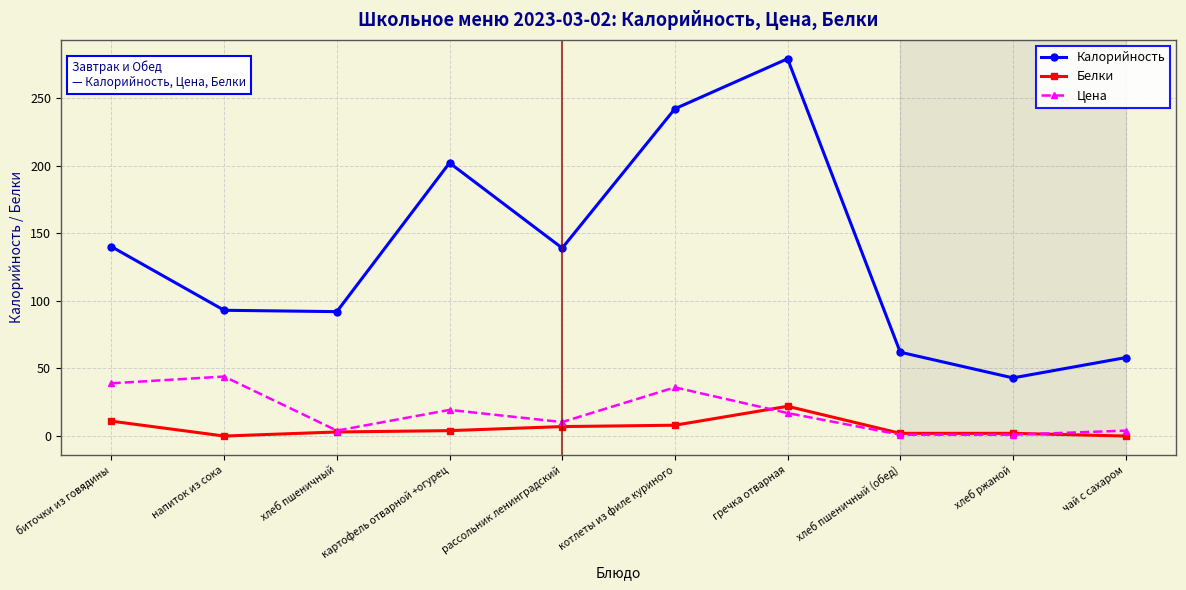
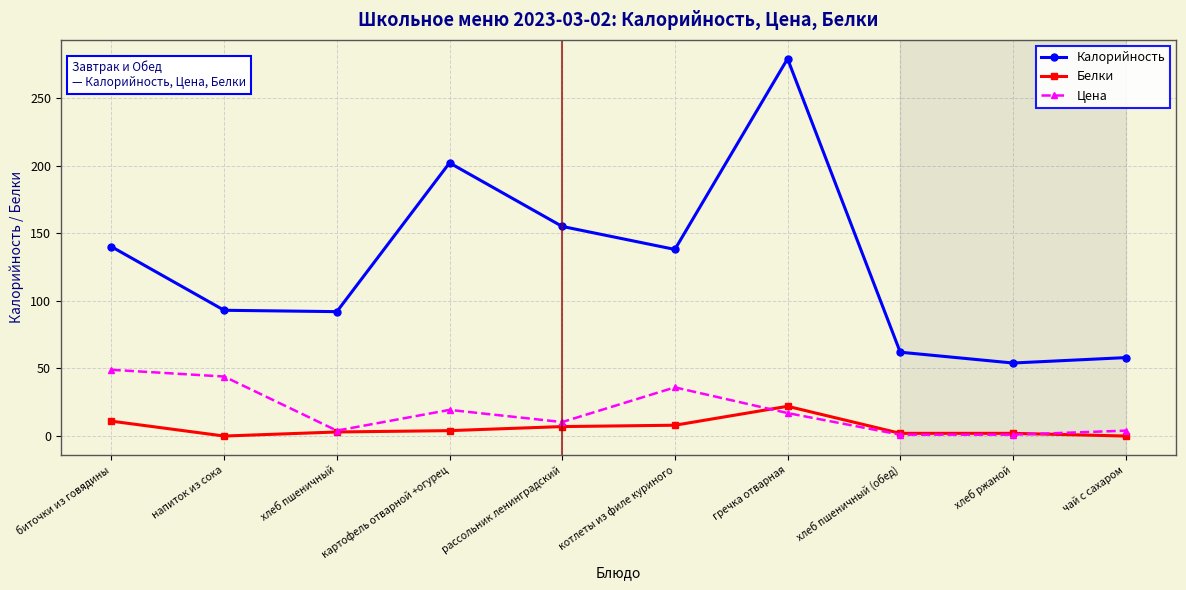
Цена, биточки из говядины: 39 -> 49
Калорийность, рассольник ленинградский: 139 -> 155
Калорийность, котлеты из филе куриного: 242 -> 138
Калорийность, хлеб ржаной: 43 -> 54
